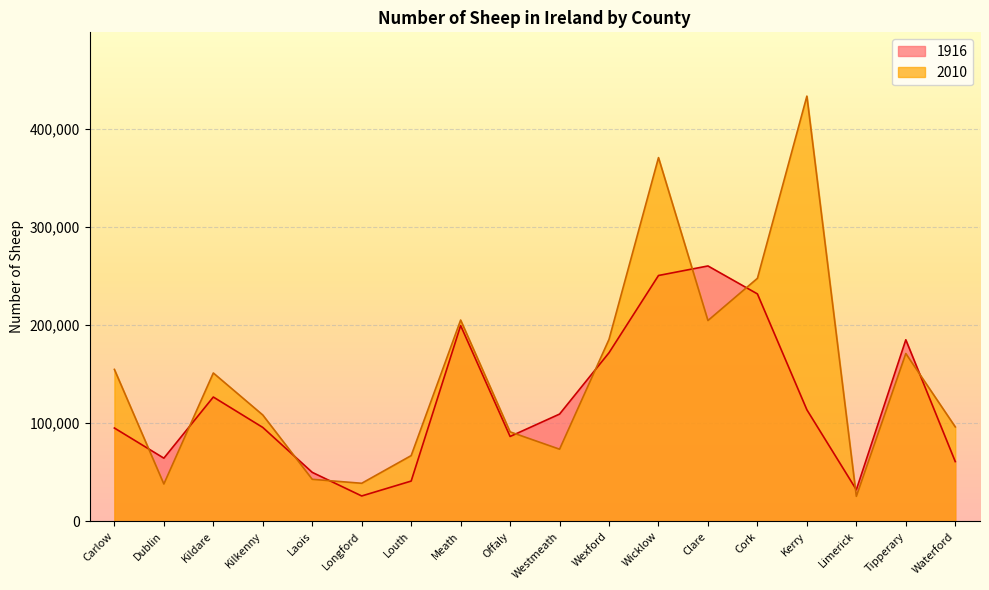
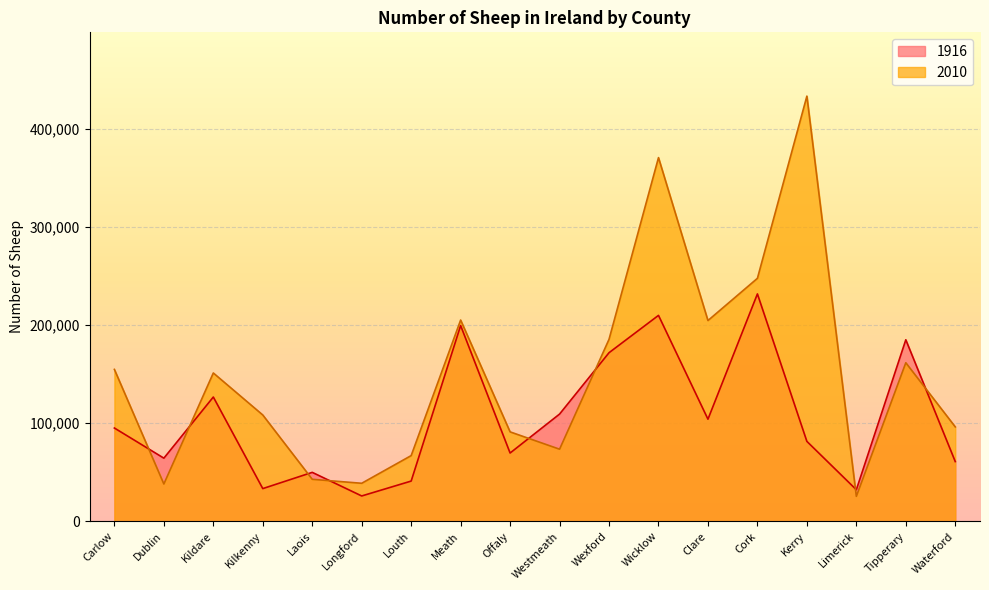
1916, Kilkenny: 100,000 -> 30,000
1916, Offaly: 90,000 -> 70,000
1916, Wicklow: 250,000 -> 210,000
1916, Clare: 260,000 -> 100,000
1916, Kerry: 110,000 -> 80,000
2010, Tipperary: 170,000 -> 160,000
